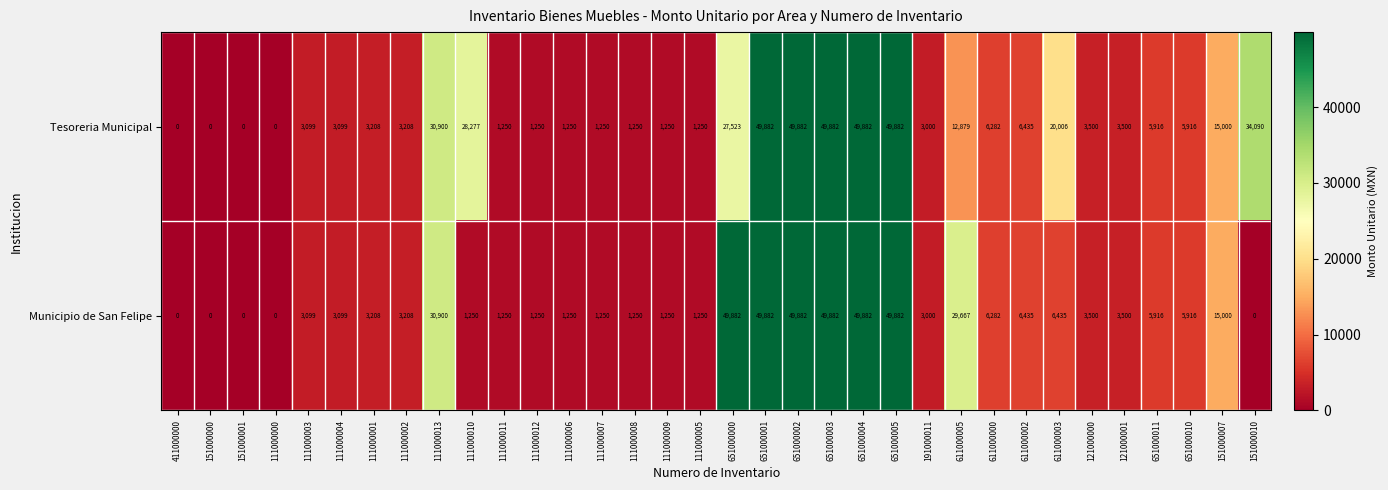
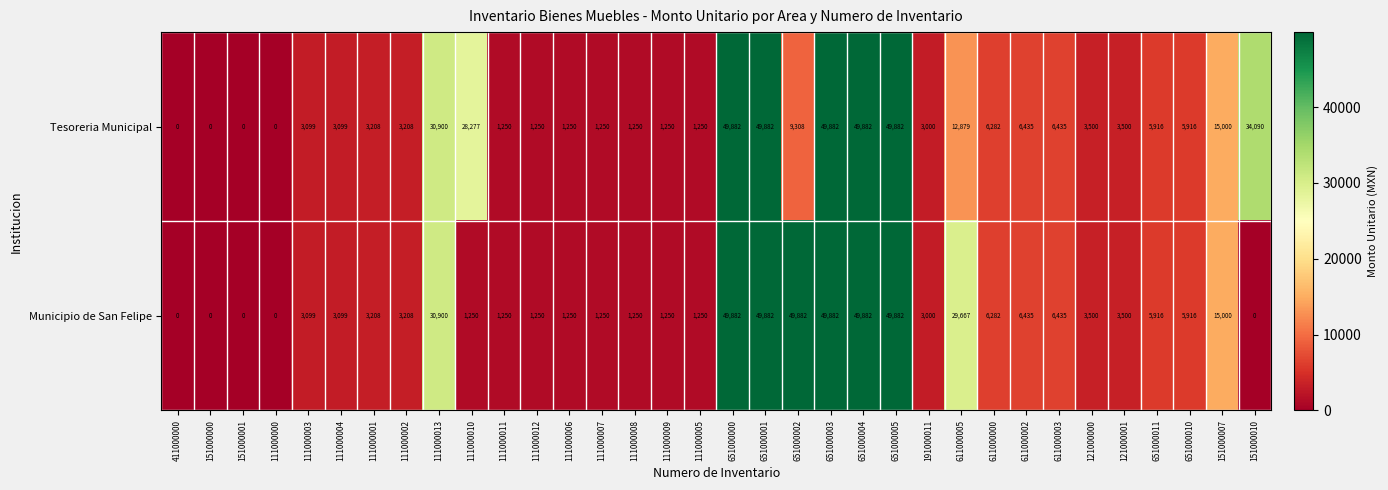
Tesoreria Municipal, 651000000: 27,523 -> 49,882
Tesoreria Municipal, 651000002: 49,882 -> 9,308
Tesoreria Municipal, 611000003: 20,006 -> 6,435
